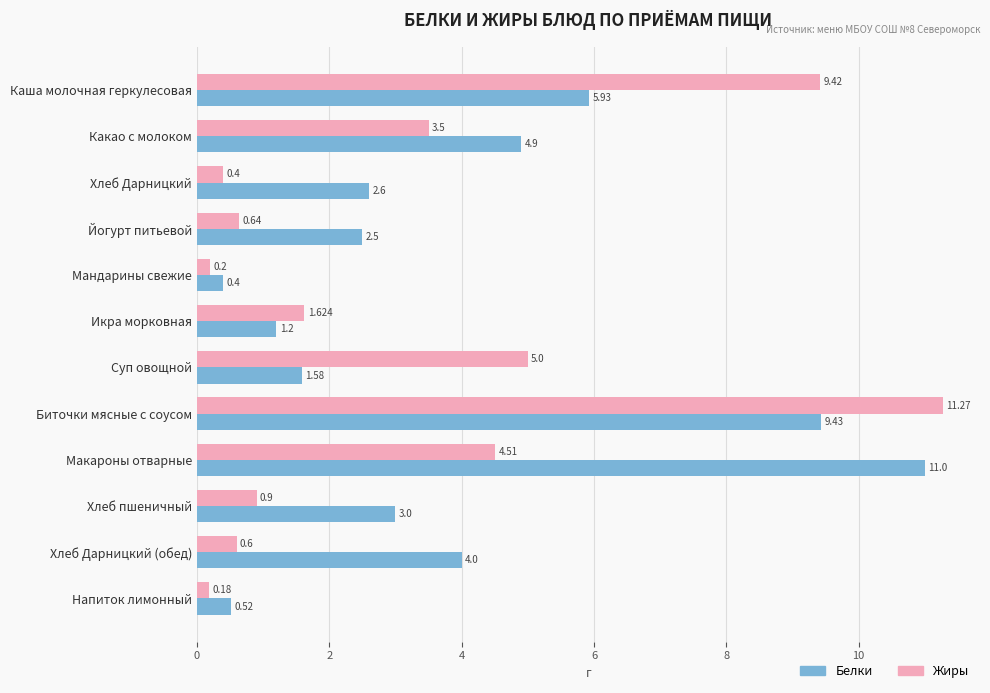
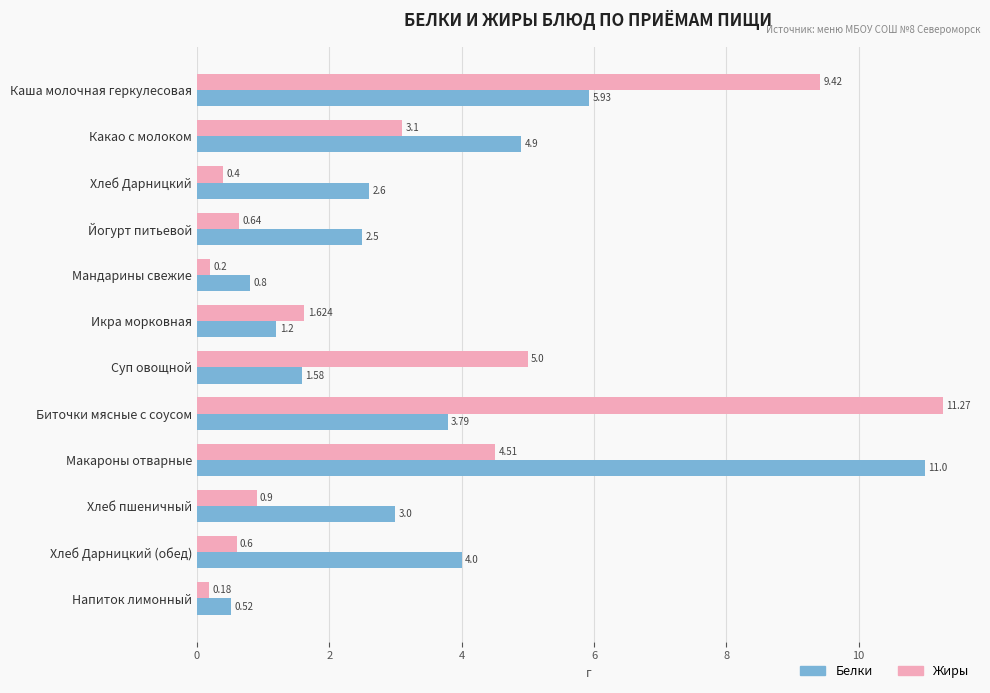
Жиры, Какао с молоком: 3.5 -> 3.1
Белки, Мандарины свежие: 0.4 -> 0.8
Белки, Биточки мясные с соусом: 9.43 -> 3.79
